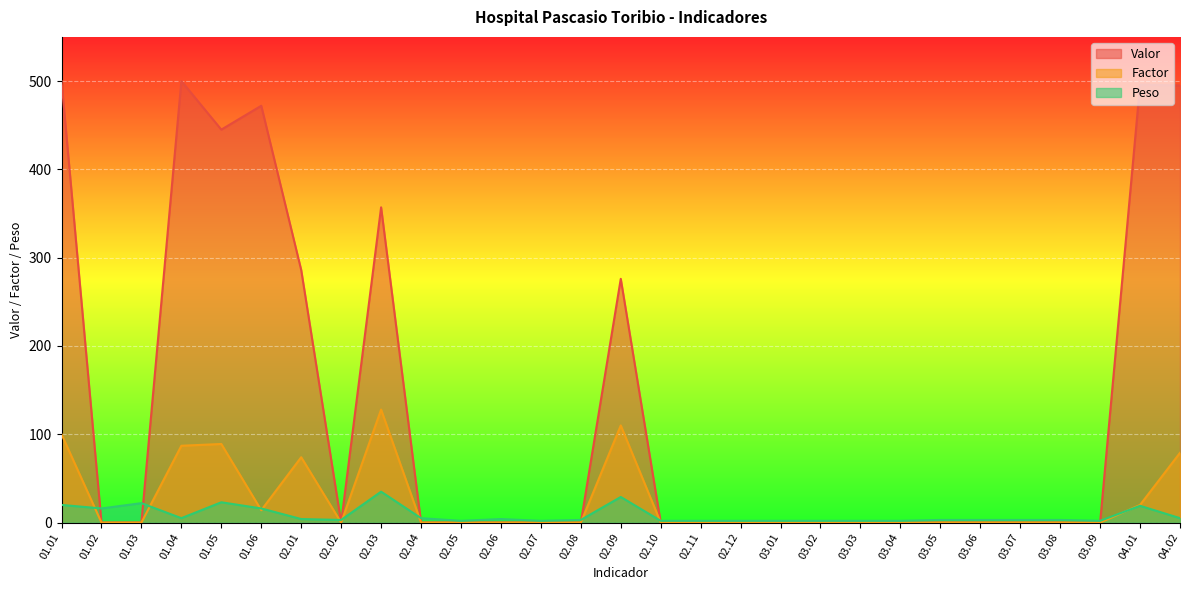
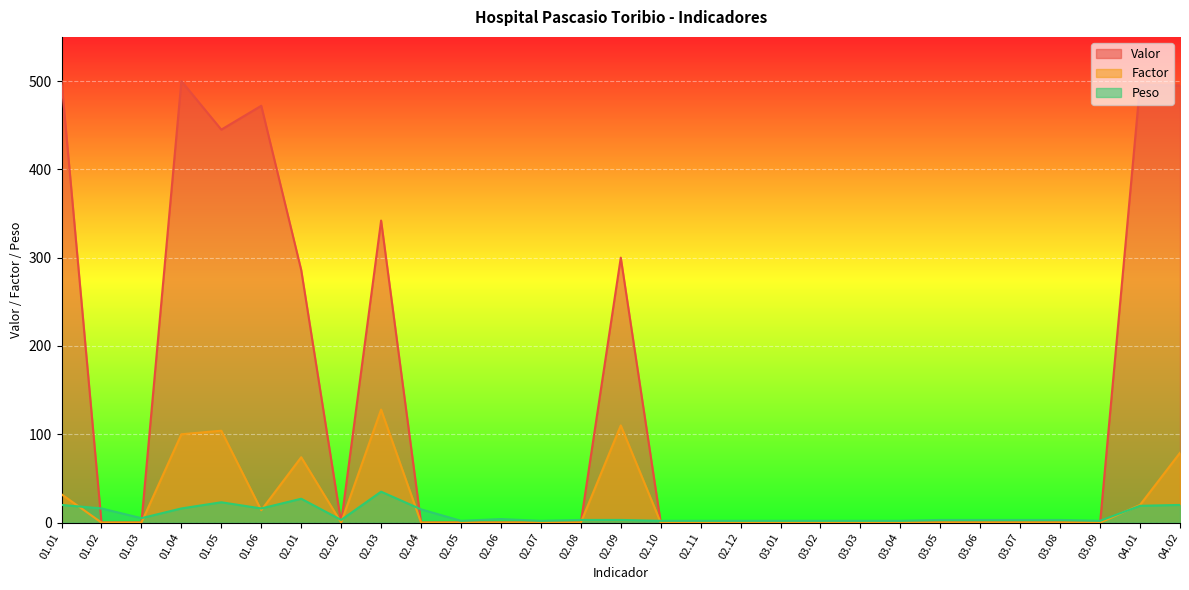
Factor, 01.01: 100 -> 30
Peso, 01.03: 20 -> 10
Factor, 01.04: 90 -> 100
Peso, 01.04: 10 -> 20
Factor, 01.05: 90 -> 100
Peso, 02.01: 0 -> 30
Valor, 02.03: 360 -> 340
Peso, 02.04: 10 -> 20
Valor, 02.09: 280 -> 300
Peso, 02.09: 30 -> 0
Peso, 04.02: 10 -> 20
